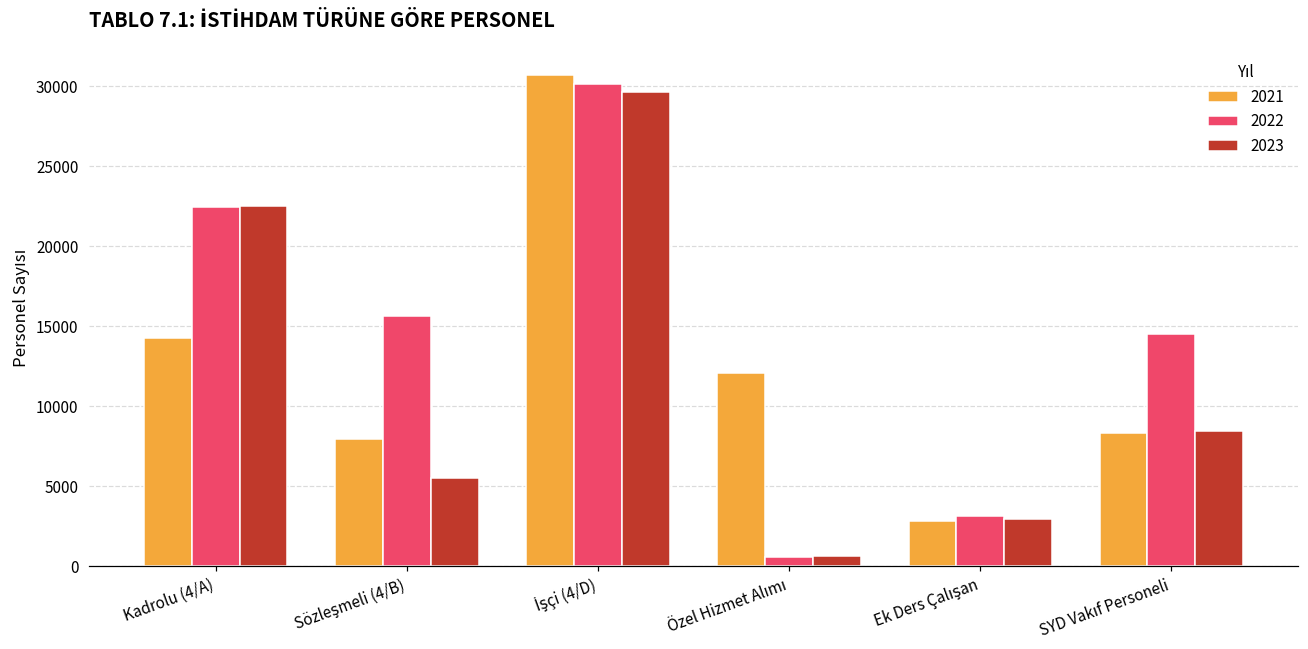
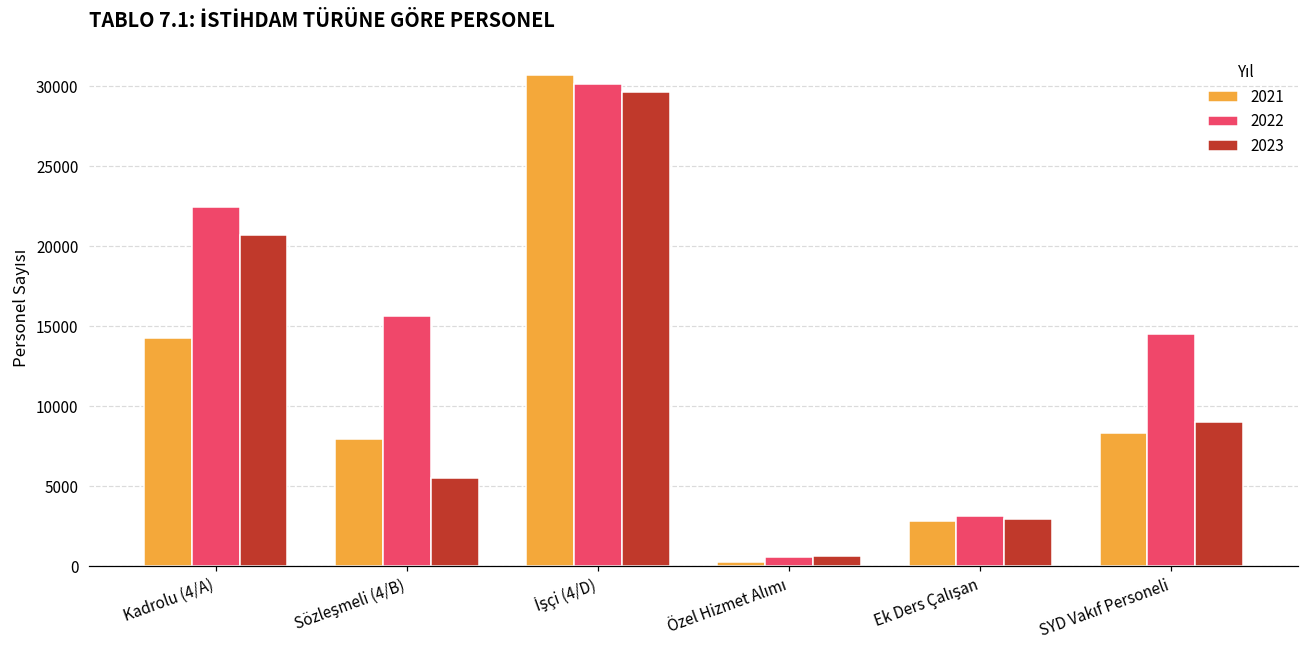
2023, Kadrolu (4/A): 22500 -> 20700
2021, Özel Hizmet Alımı: 12100 -> 300
2023, SYD Vakıf Personeli: 8500 -> 9000
